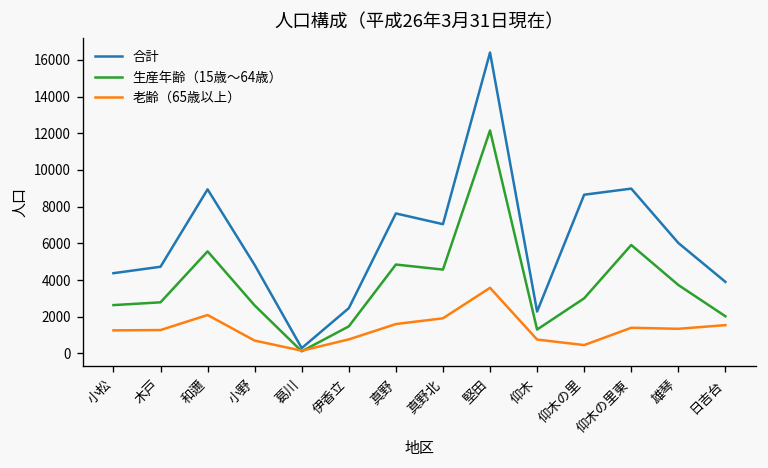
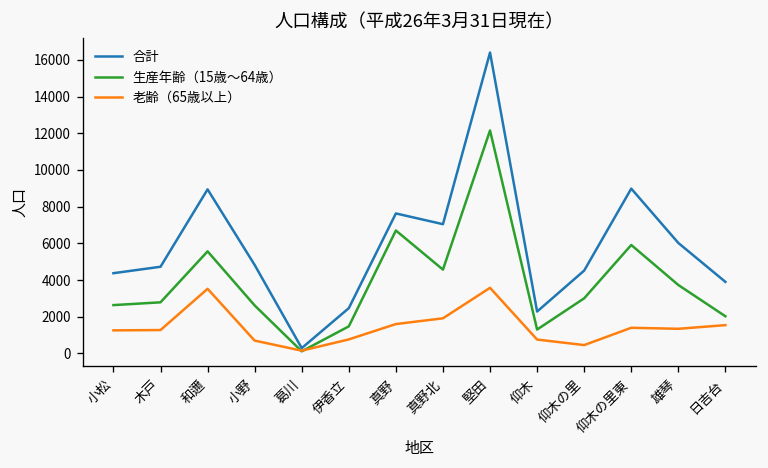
老齢（65歳以上）, 和邇: 2100 -> 3500
生産年齢（15歳～64歳）, 真野: 4800 -> 6700
合計, 仰木の里: 8700 -> 4500
